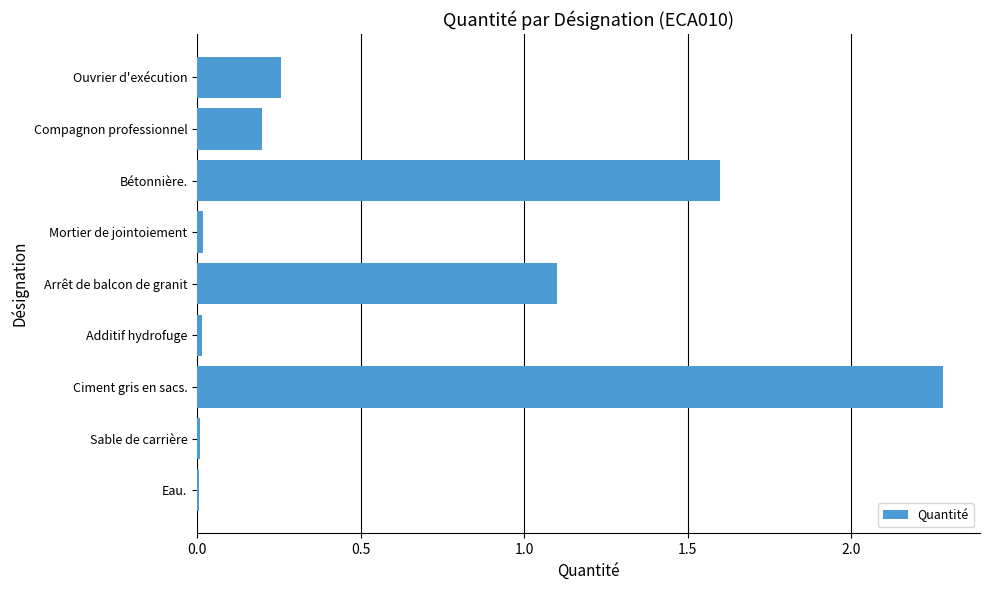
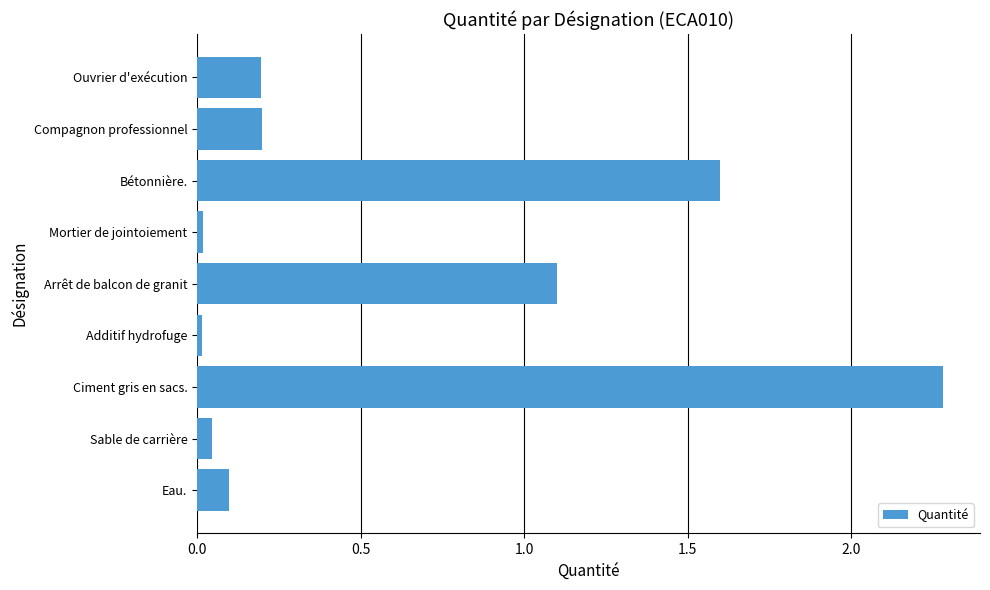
Ouvrier d'exécution: 0.26 -> 0.20
Sable de carrière: 0.01 -> 0.05
Eau.: 0.01 -> 0.10
